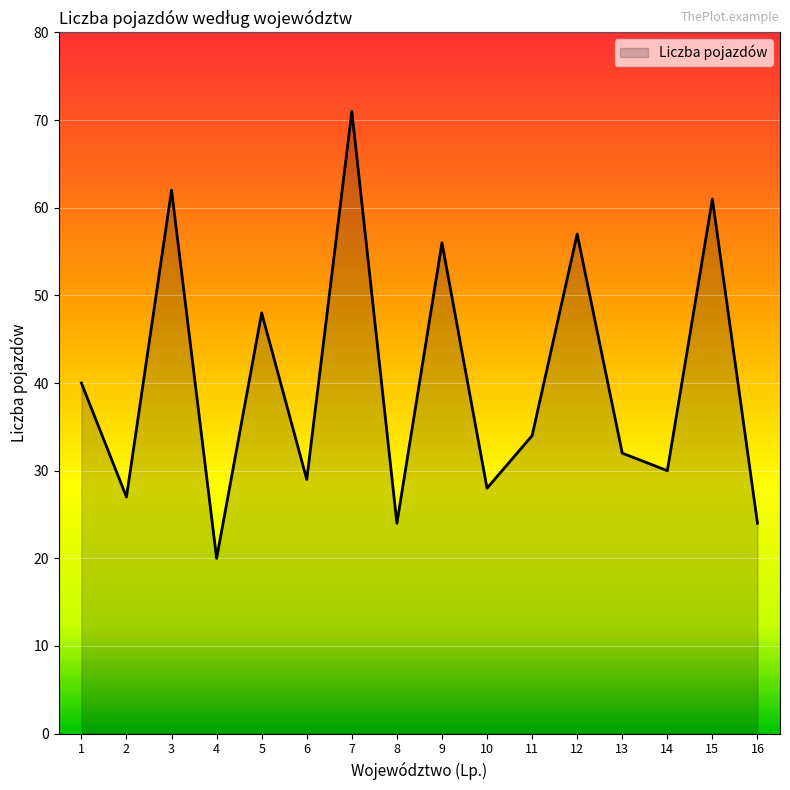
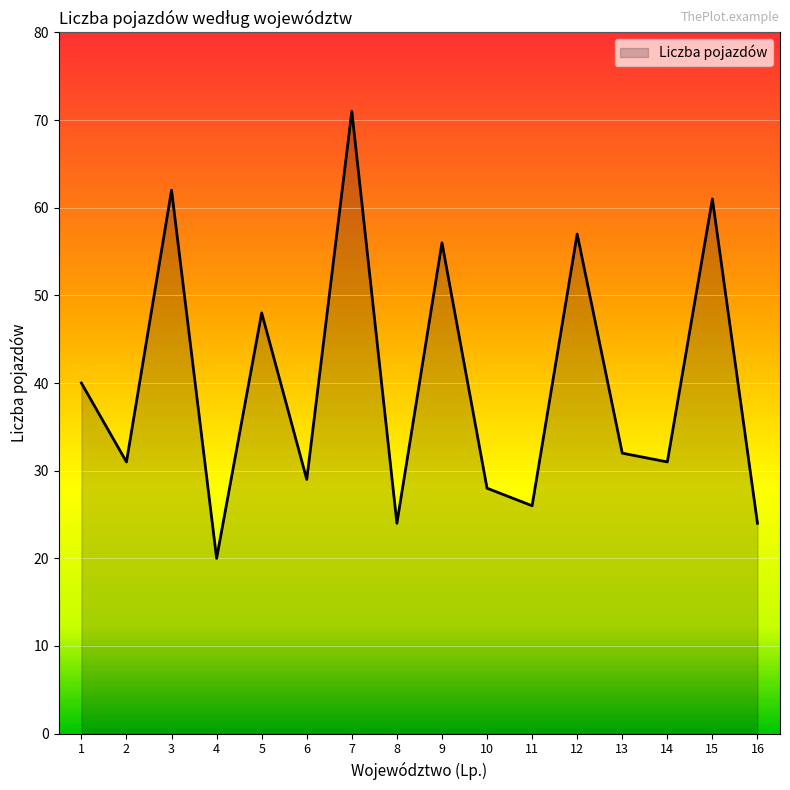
2: 27 -> 31
11: 34 -> 26
14: 30 -> 31
